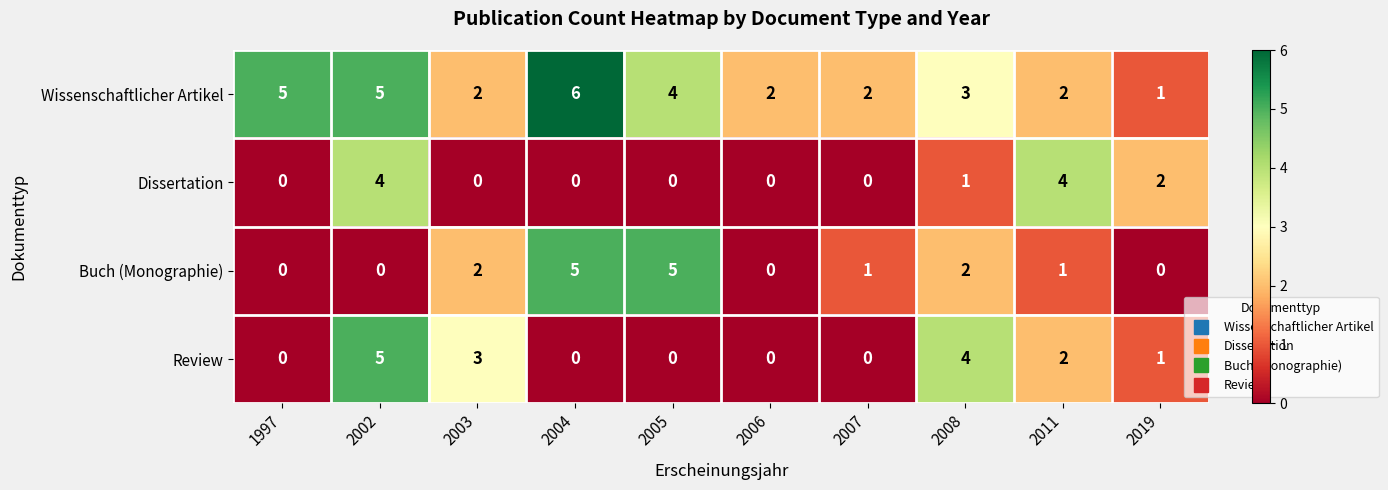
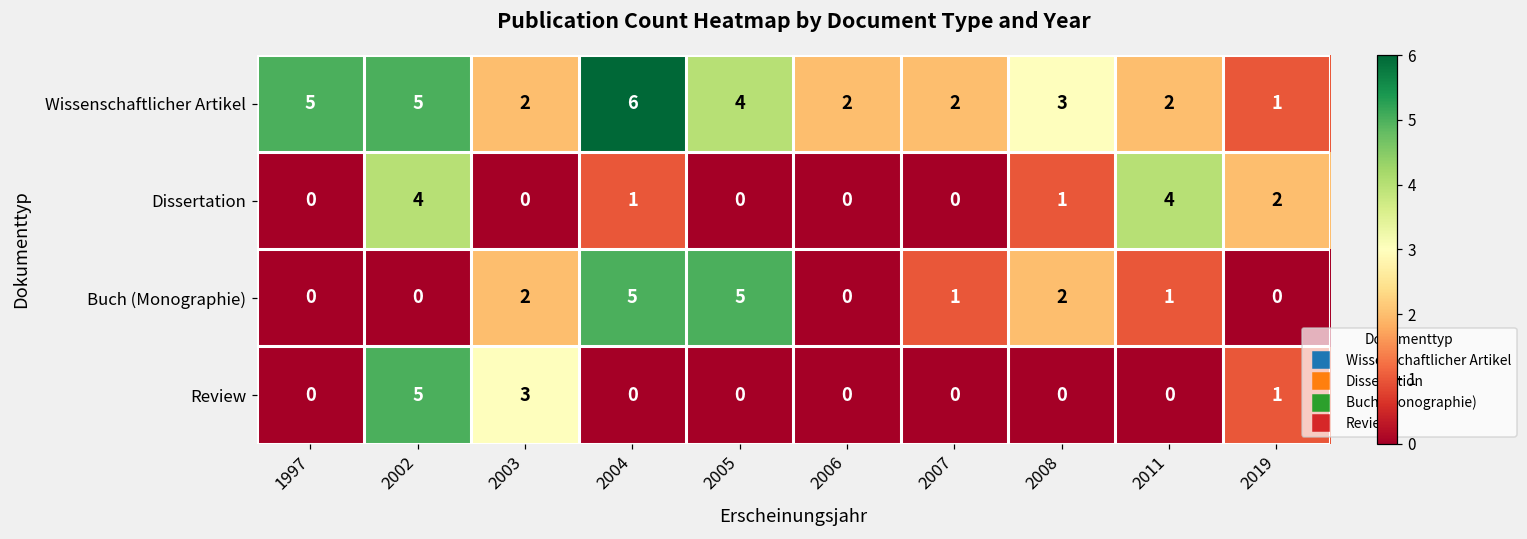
Dissertation, 2004: 0 -> 1
Review, 2008: 4 -> 0
Review, 2011: 2 -> 0
